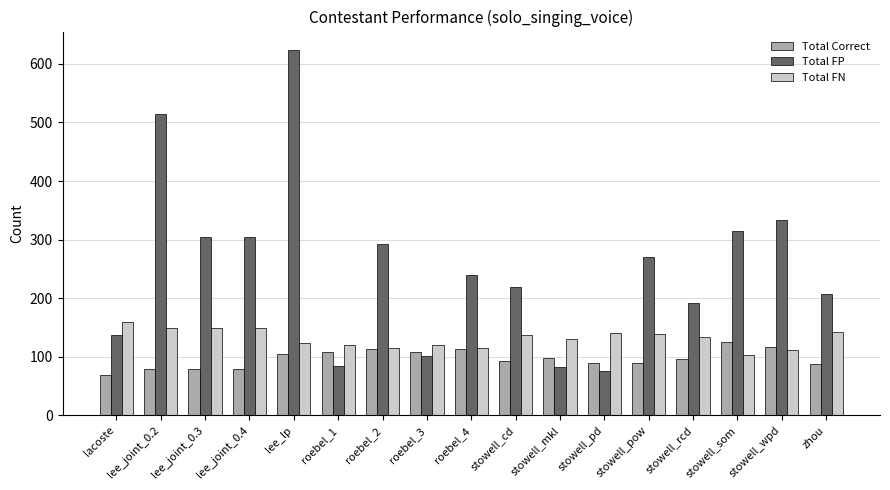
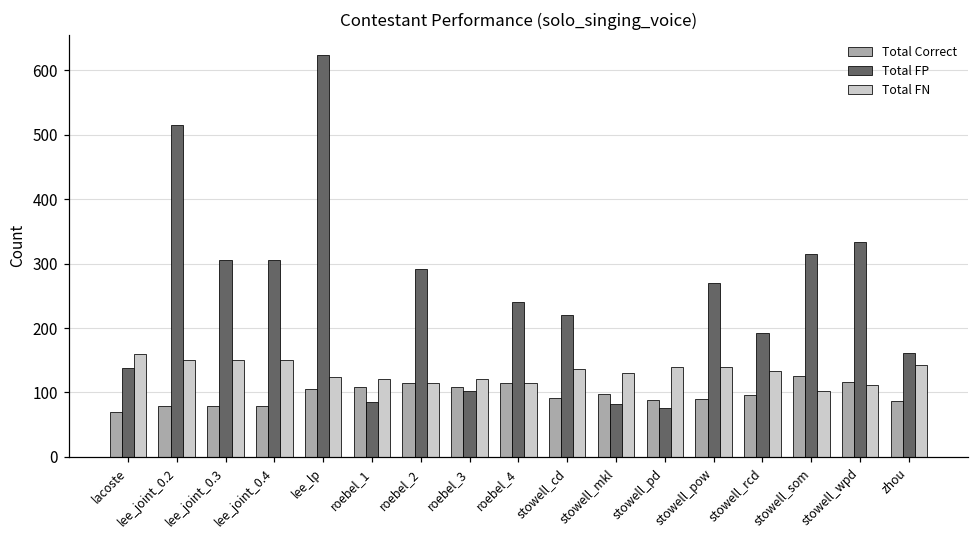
Total FP, zhou: 210 -> 160
